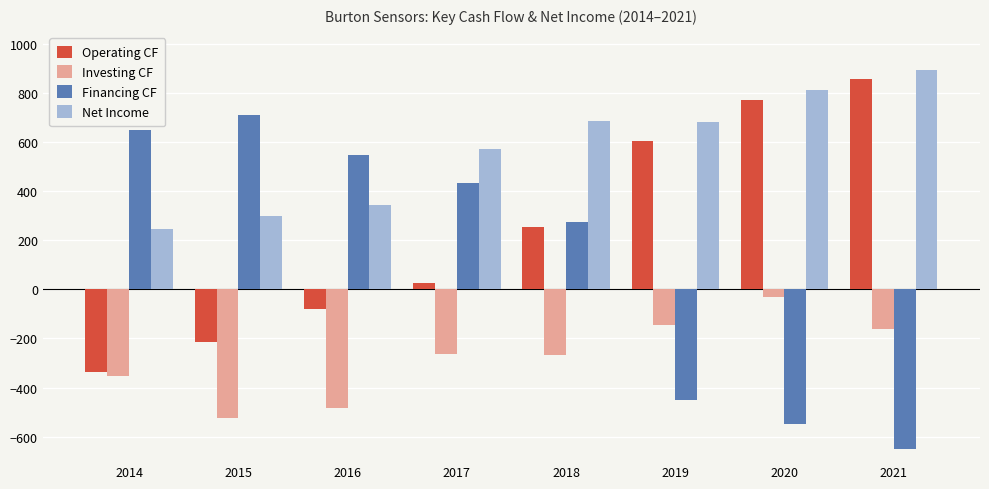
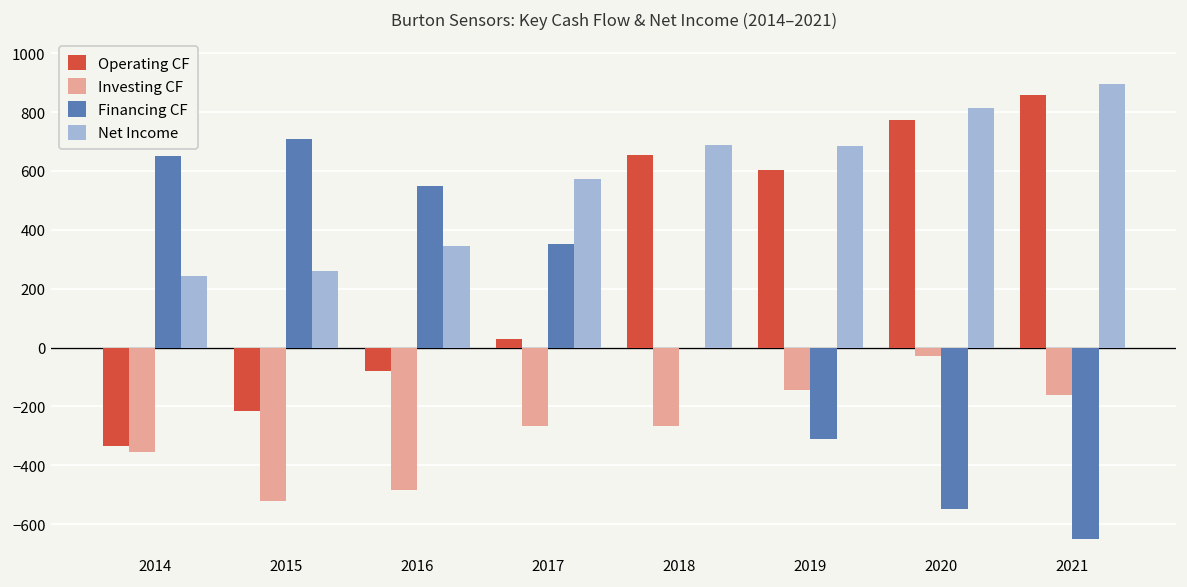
Net Income, 2015: 300 -> 260
Financing CF, 2017: 430 -> 350
Operating CF, 2018: 260 -> 660
Financing CF, 2018: 270 -> 0
Financing CF, 2019: -450 -> -310
